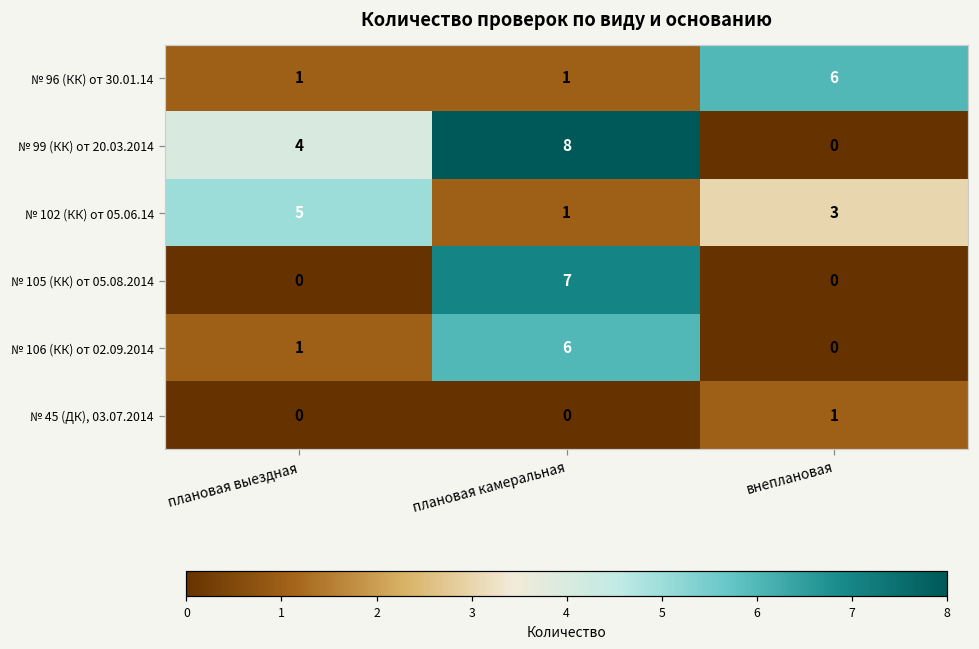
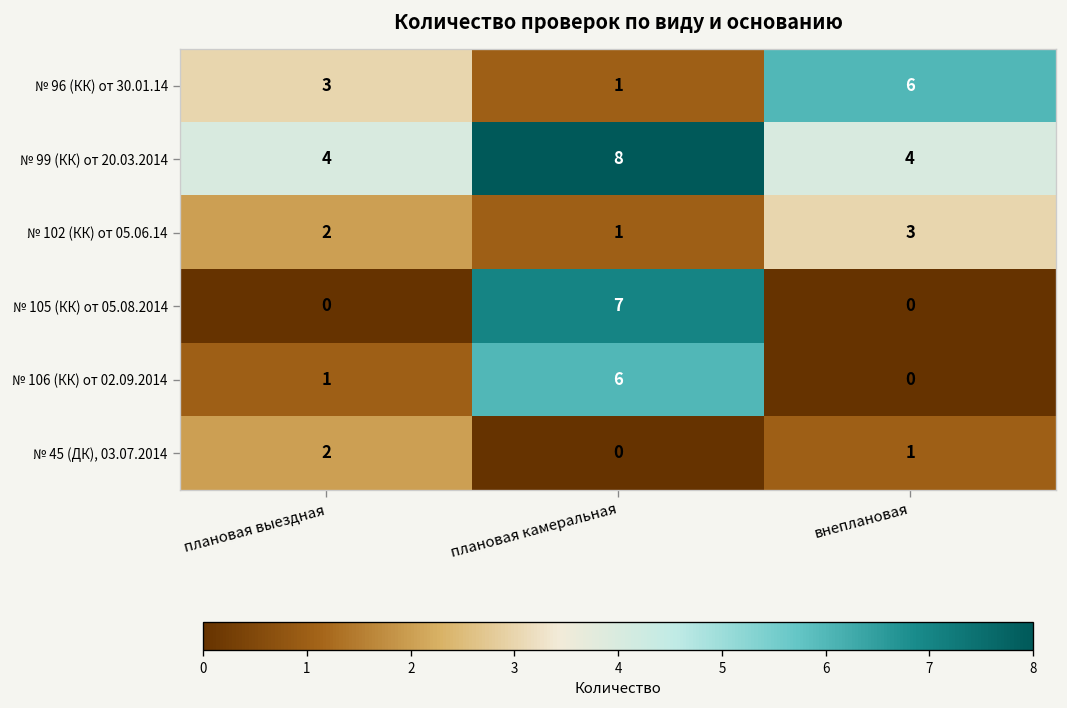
№ 96 (КК) от 30.01.14, плановая выездная: 1 -> 3
№ 99 (КК) от 20.03.2014, внеплановая: 0 -> 4
№ 102 (КК) от 05.06.14, плановая выездная: 5 -> 2
№ 45 (ДК), 03.07.2014, плановая выездная: 0 -> 2
